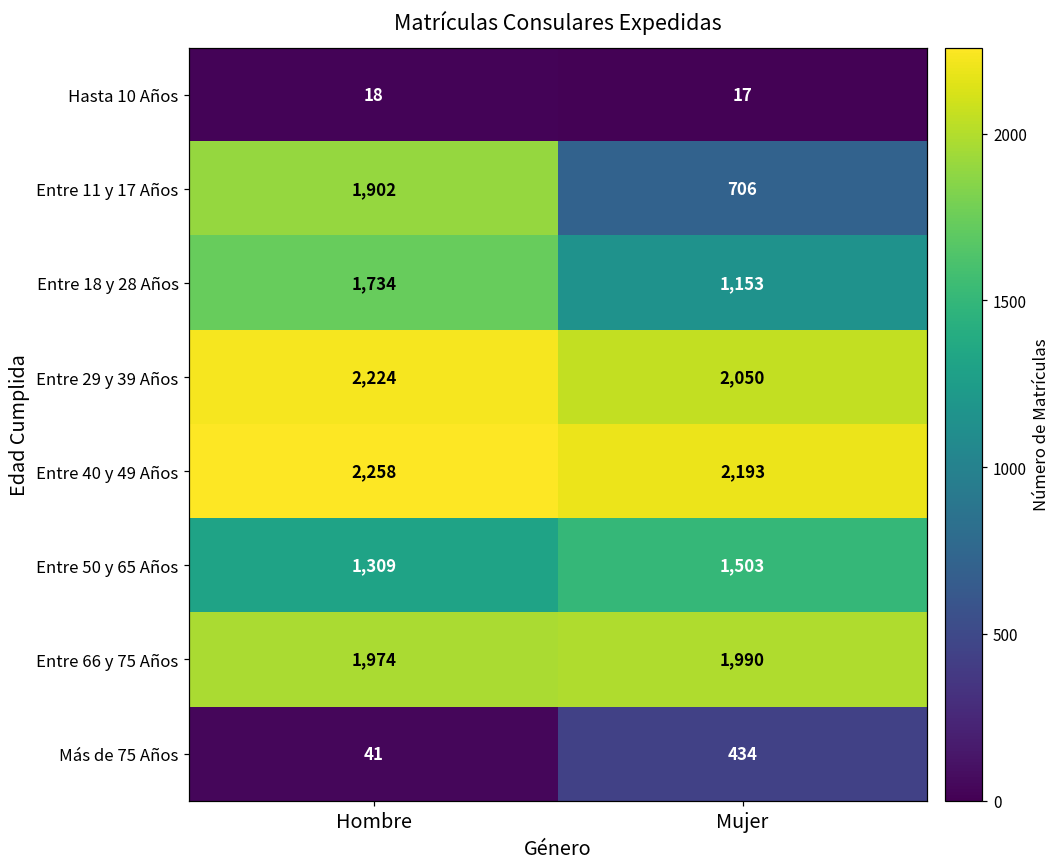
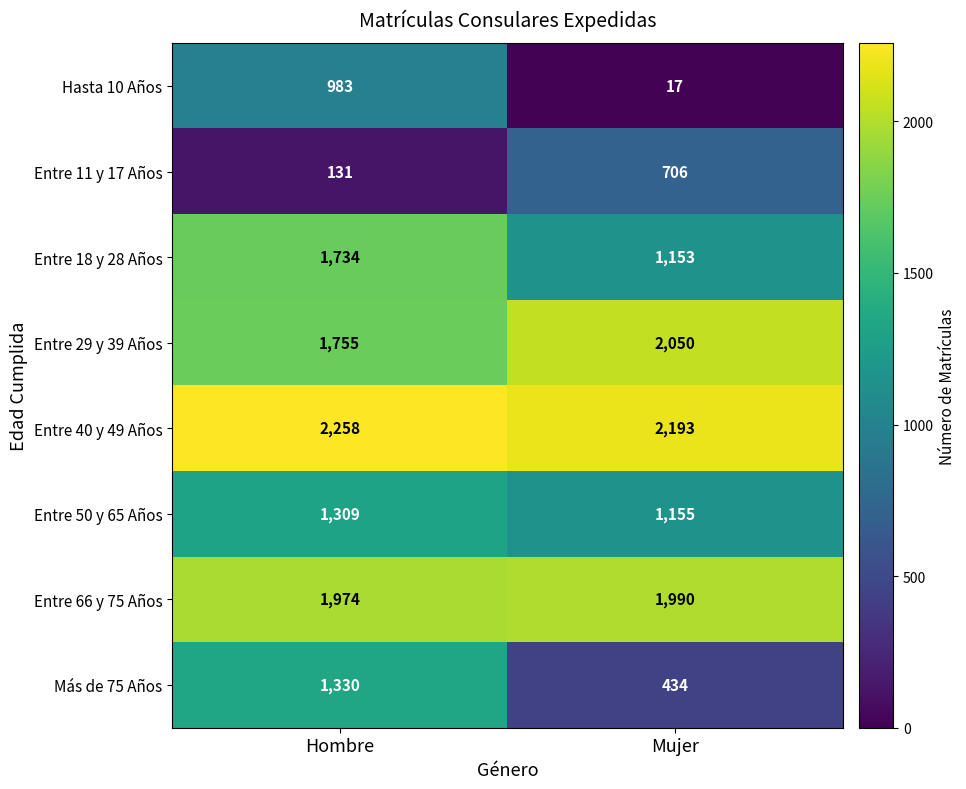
Hasta 10 Años, Hombre: 18 -> 983
Entre 11 y 17 Años, Hombre: 1,902 -> 131
Entre 29 y 39 Años, Hombre: 2,224 -> 1,755
Entre 50 y 65 Años, Mujer: 1,503 -> 1,155
Más de 75 Años, Hombre: 41 -> 1,330
